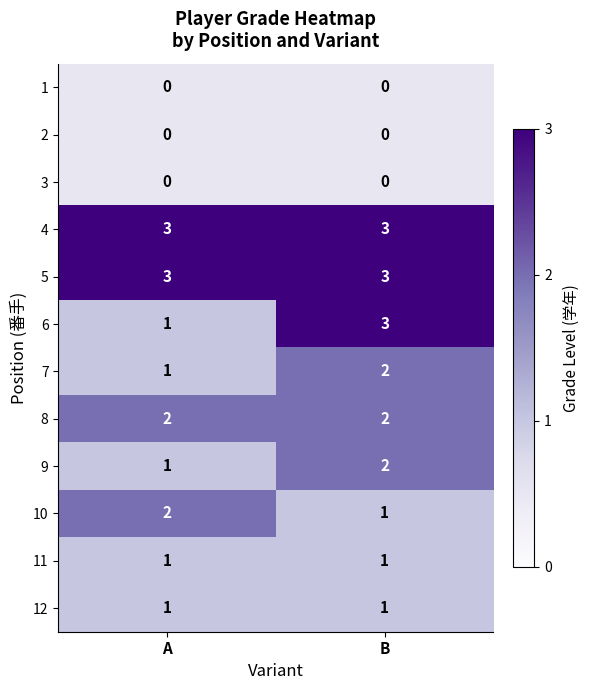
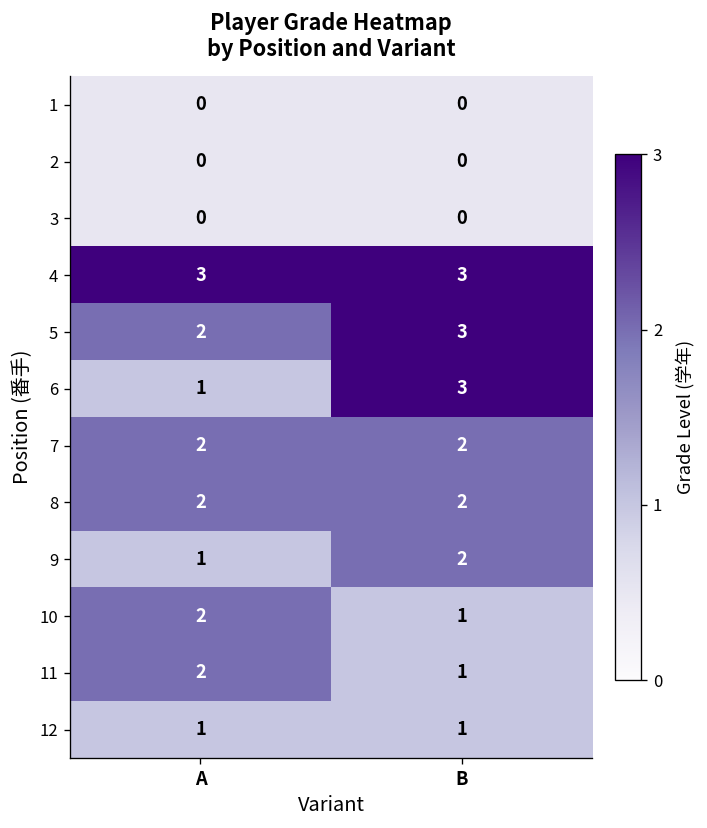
5, A: 3 -> 2
7, A: 1 -> 2
11, A: 1 -> 2
